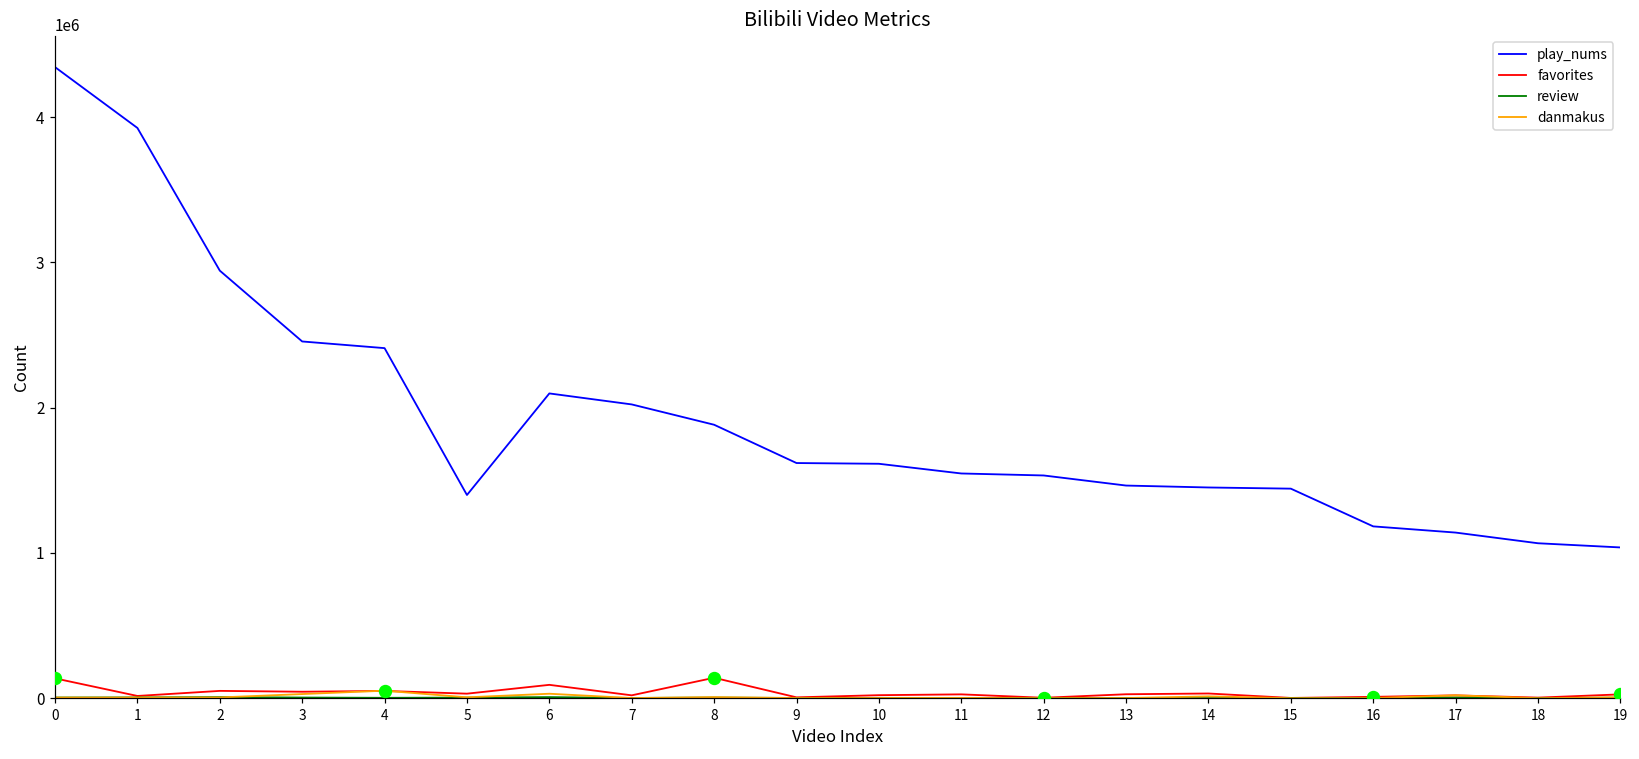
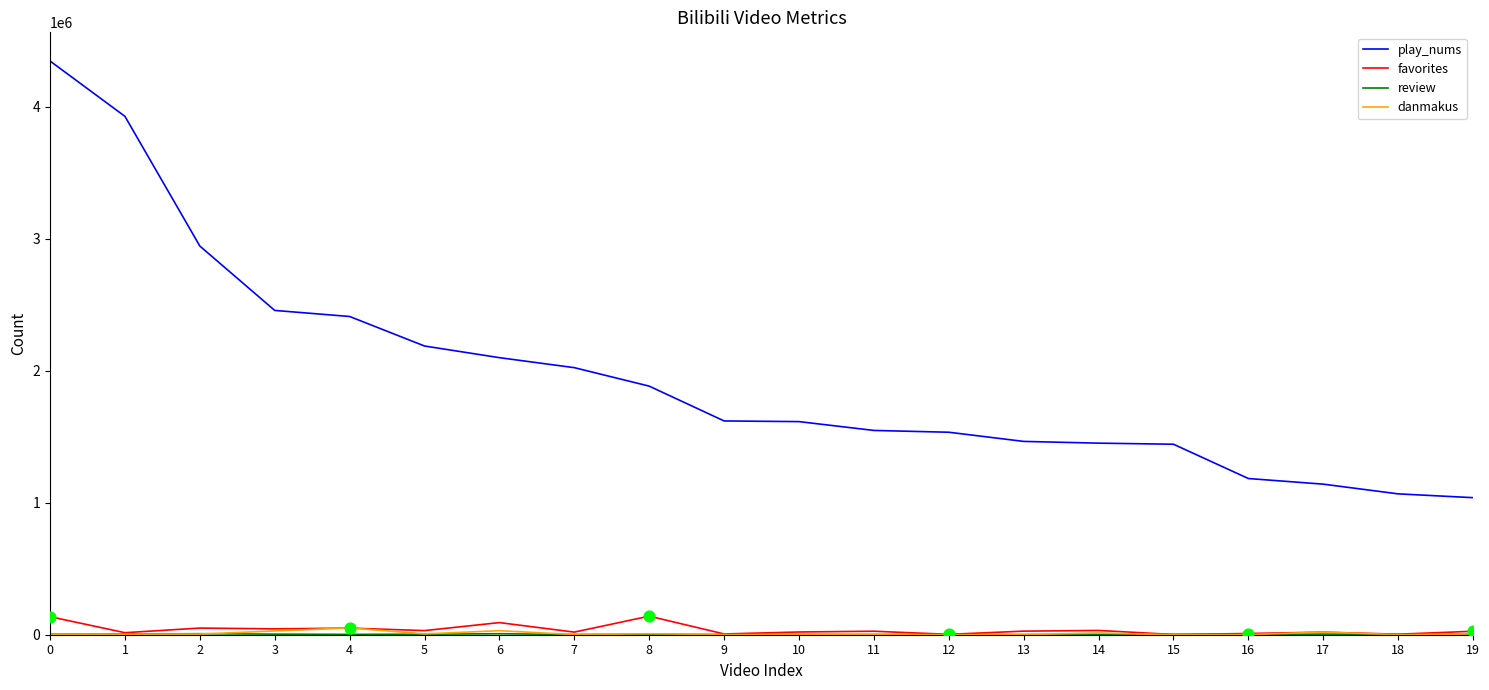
play_nums, 5: 1400000 -> 2190000
